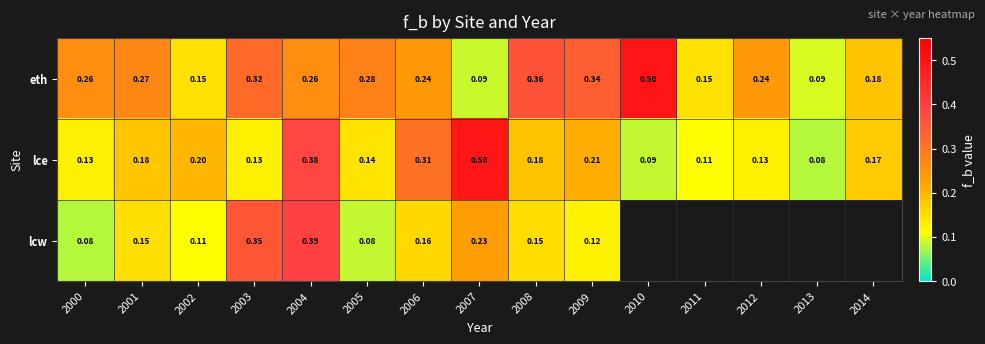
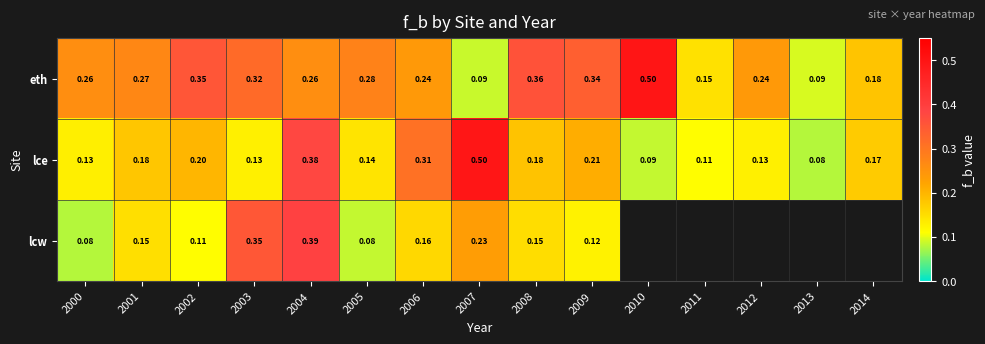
eth, 2002: 0.15 -> 0.35
